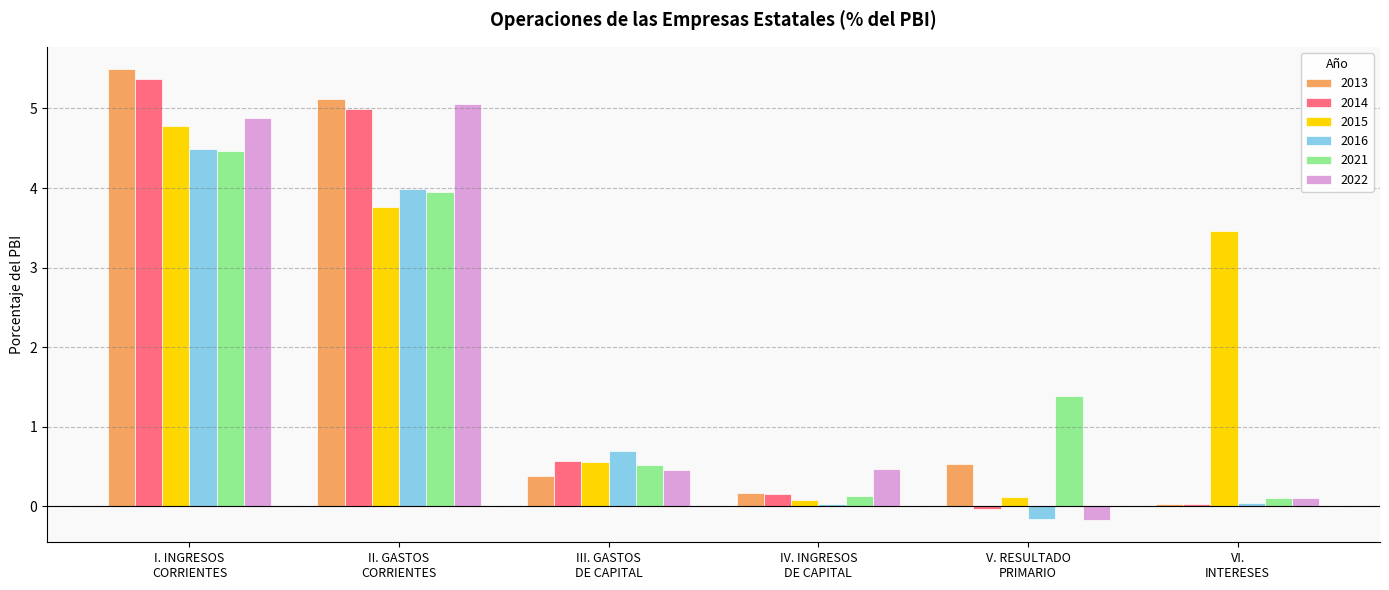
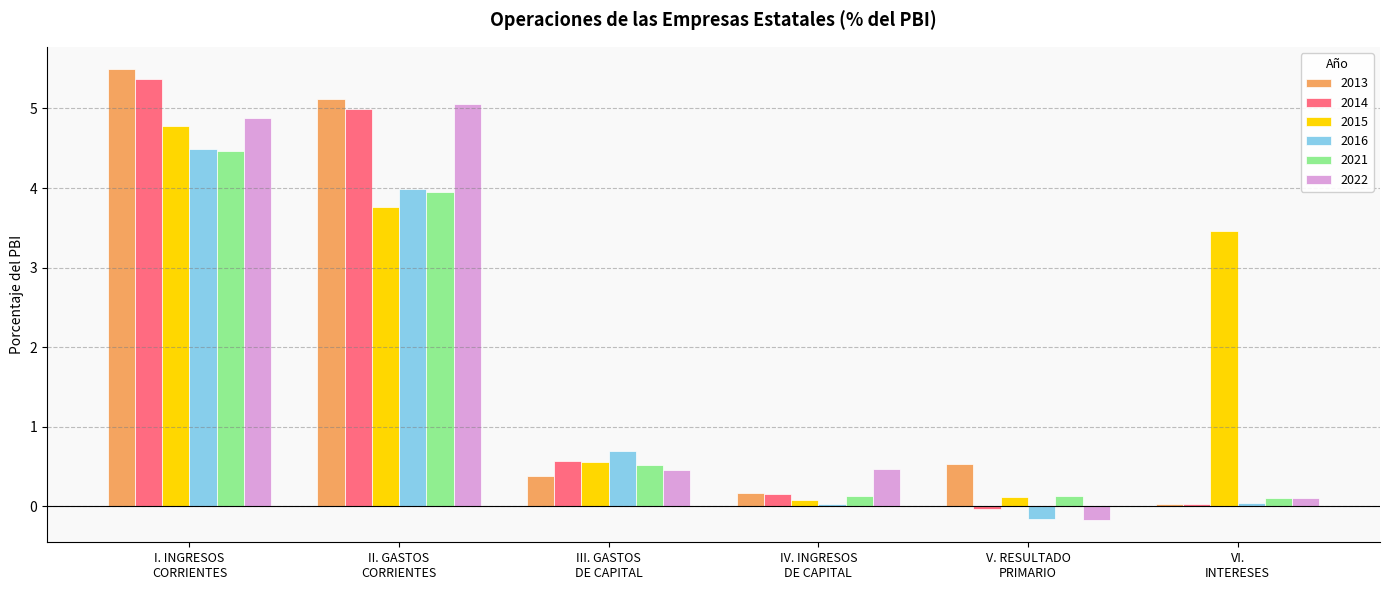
2021, V. RESULTADO PRIMARIO: 1.4 -> 0.1
